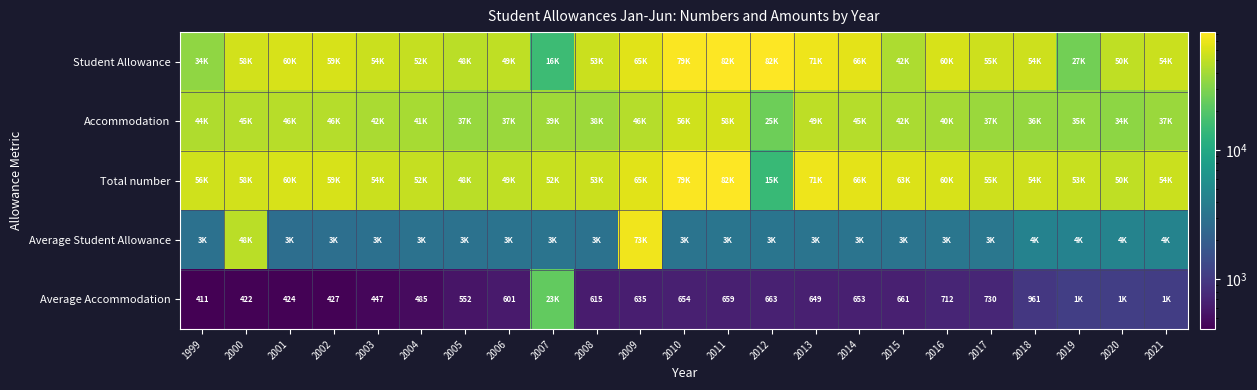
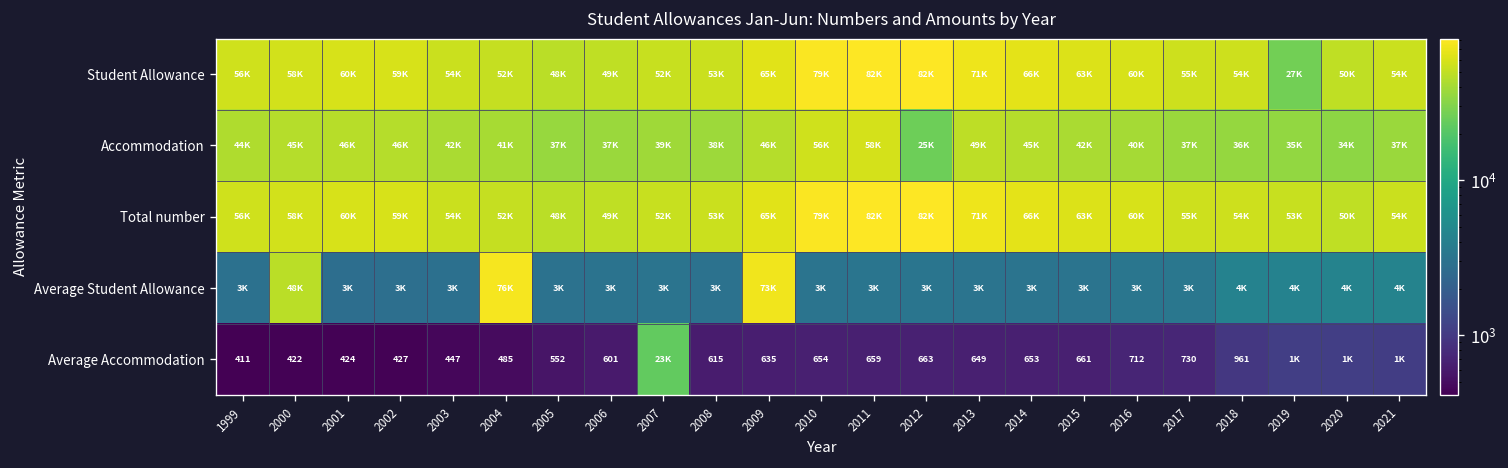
Student Allowance, 1999: 34K -> 56K
Student Allowance, 2007: 16K -> 52K
Student Allowance, 2015: 42K -> 63K
Total number, 2012: 15K -> 82K
Average Student Allowance, 2004: 3K -> 76K
